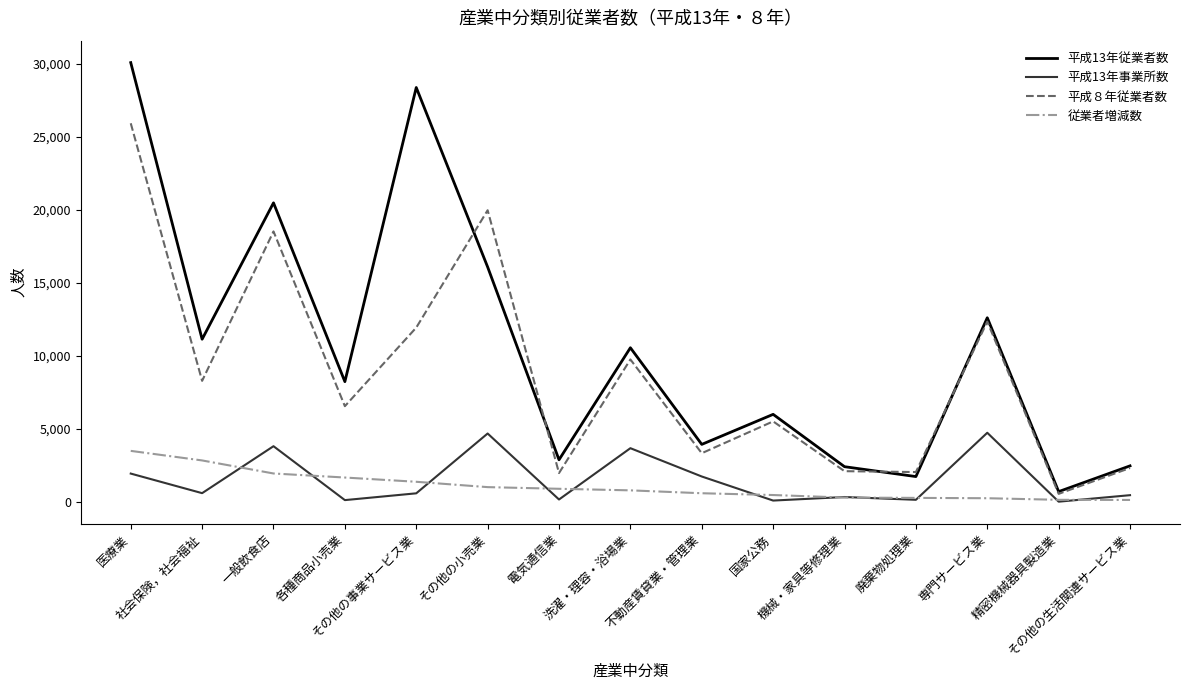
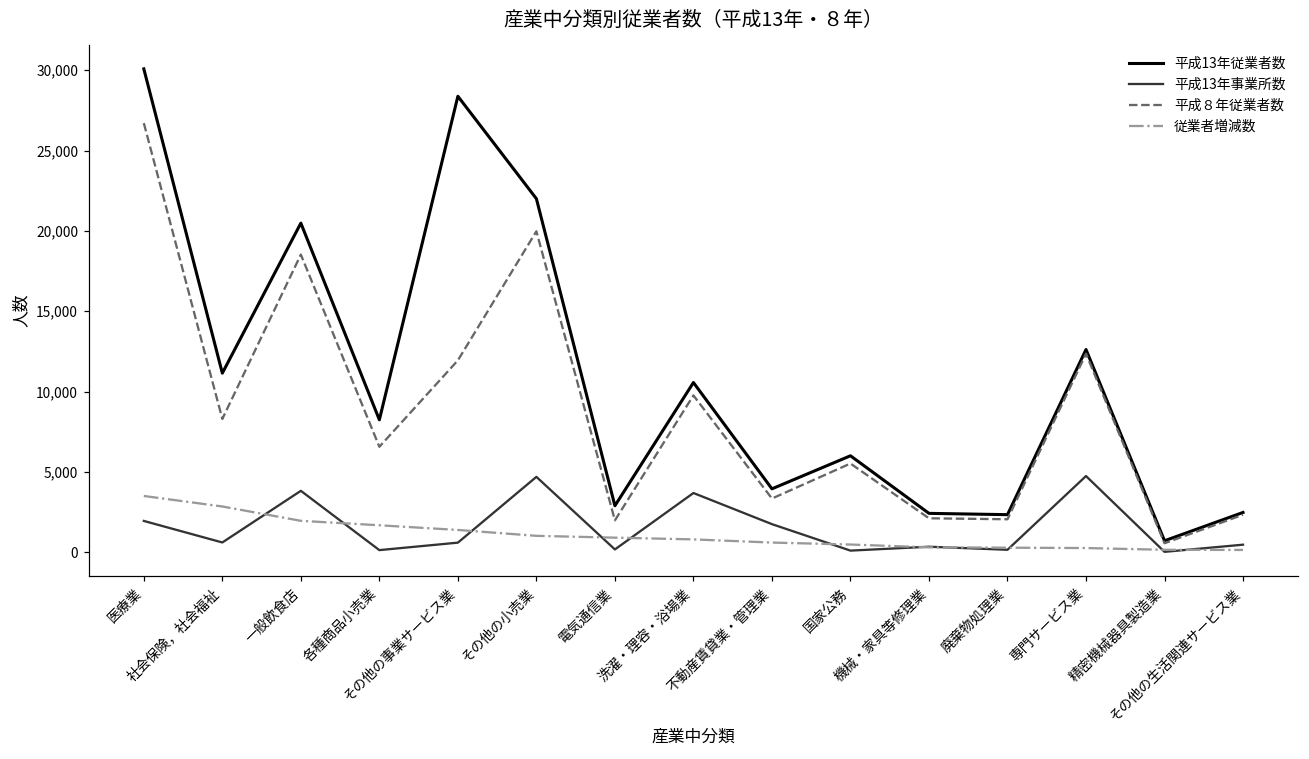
平成８年従業者数, 医療業: 25,900 -> 26,700
平成13年従業者数, その他の小売業: 16,100 -> 22,000
平成13年従業者数, 廃棄物処理業: 1,700 -> 2,300
